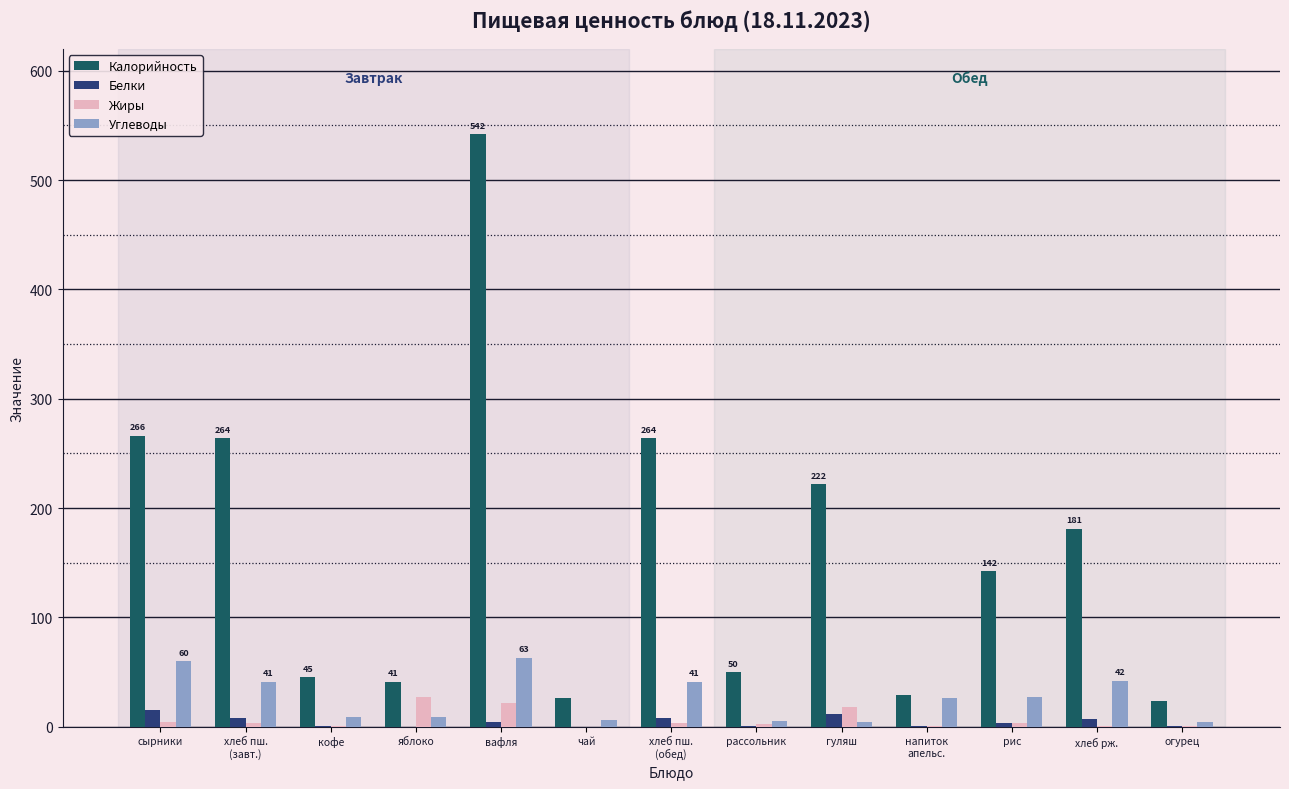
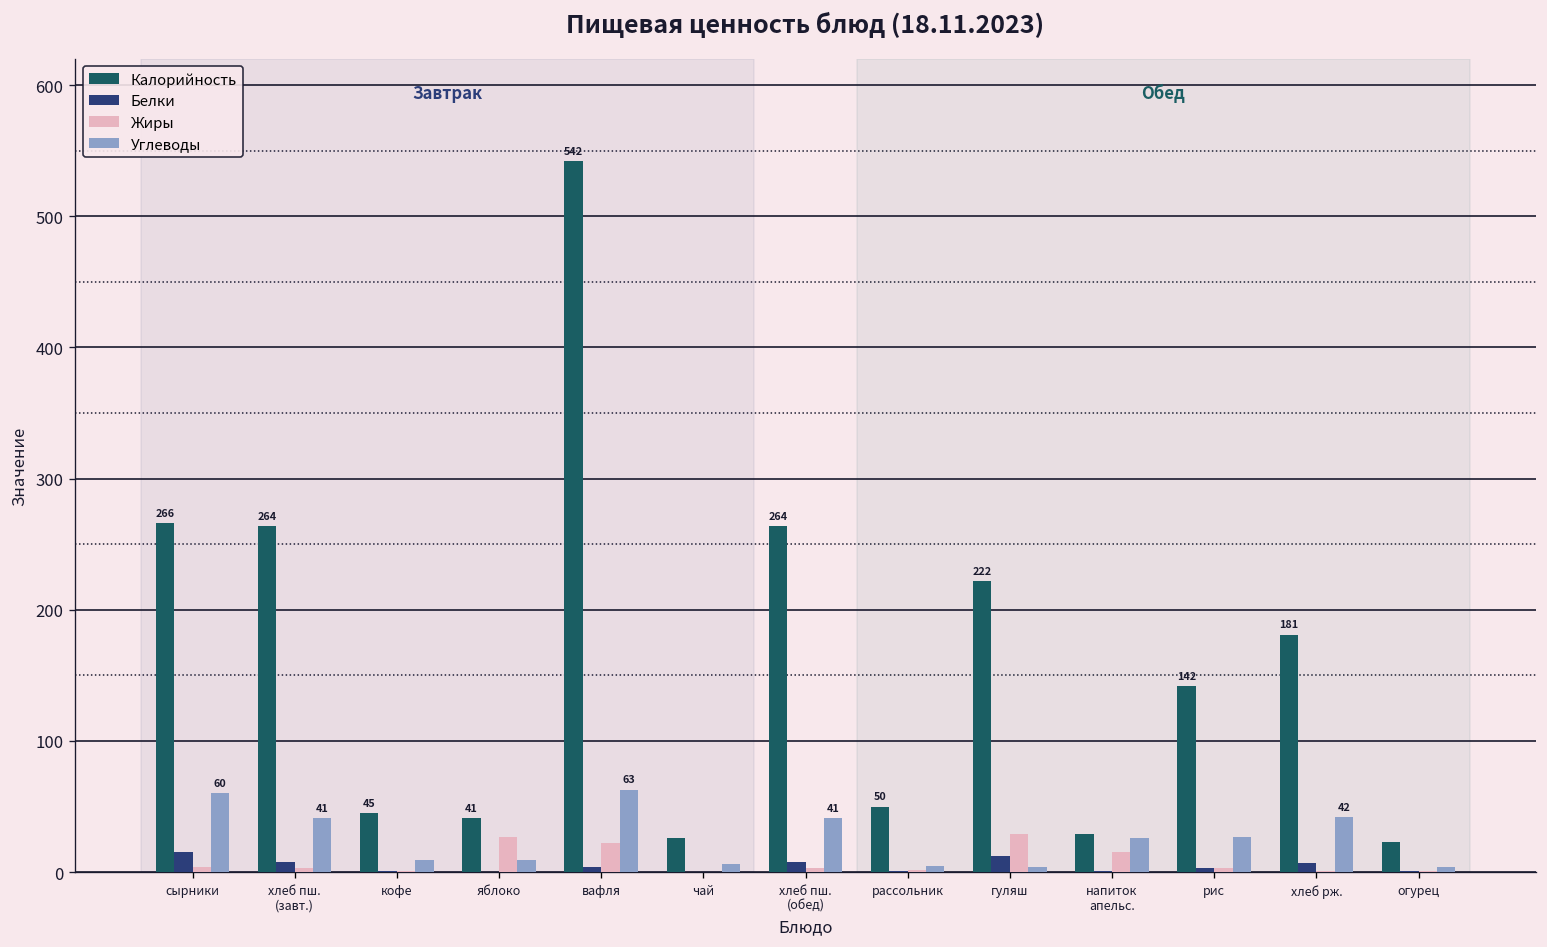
Жиры, гуляш: 18 -> 29
Жиры, напиток апельс.: 1 -> 15
